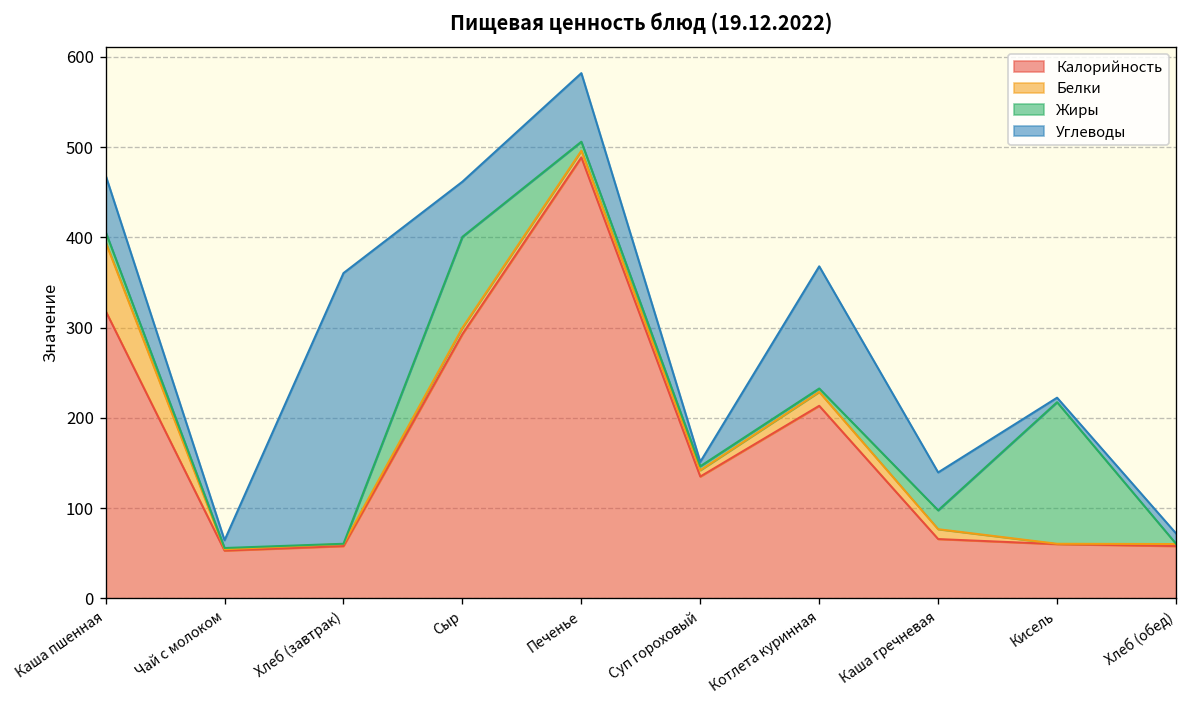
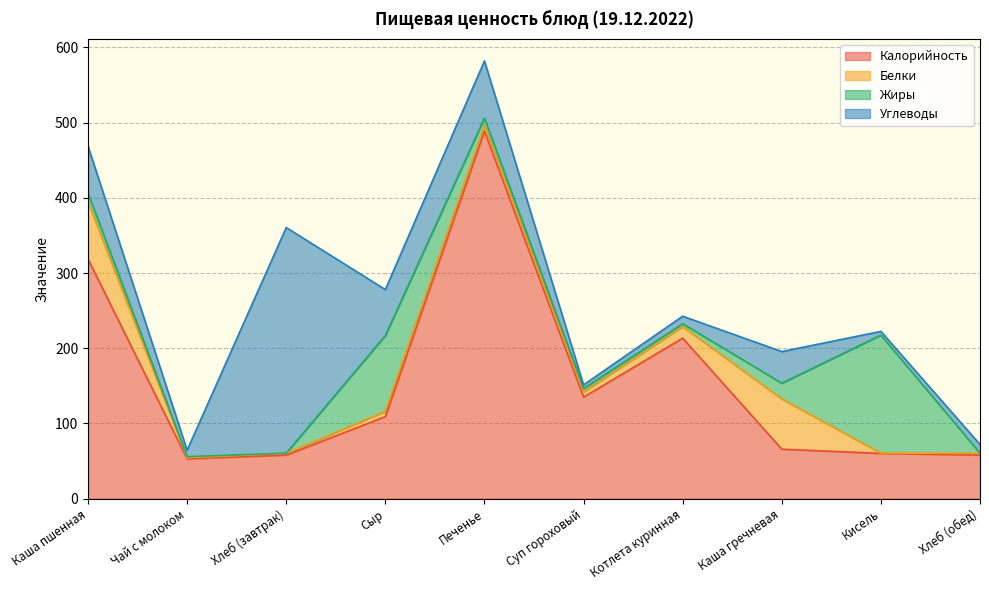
Калорийность, Сыр: 290 -> 110
Углеводы, Котлета куринная: 140 -> 10
Белки, Каша гречневая: 10 -> 70
